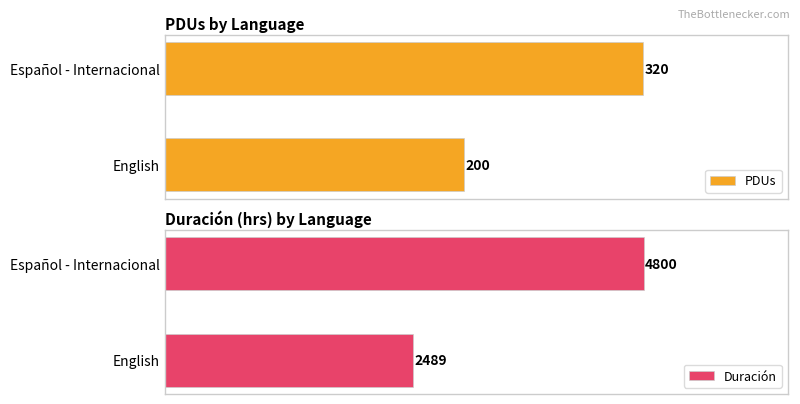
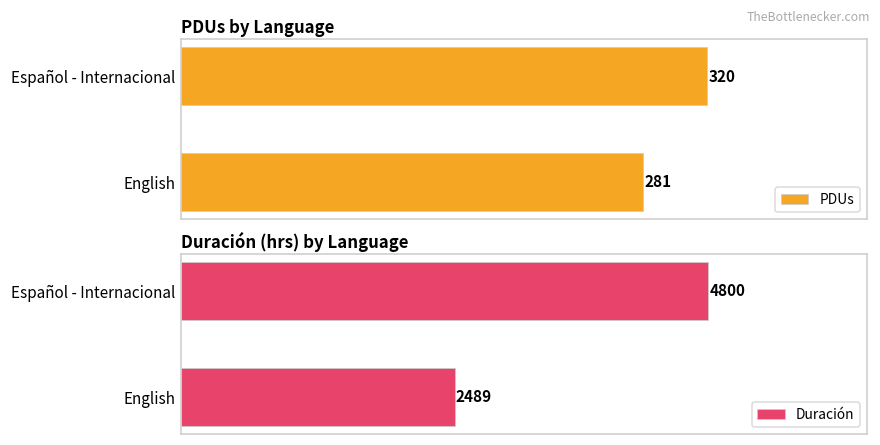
PDUs by Language, English: 200 -> 281
